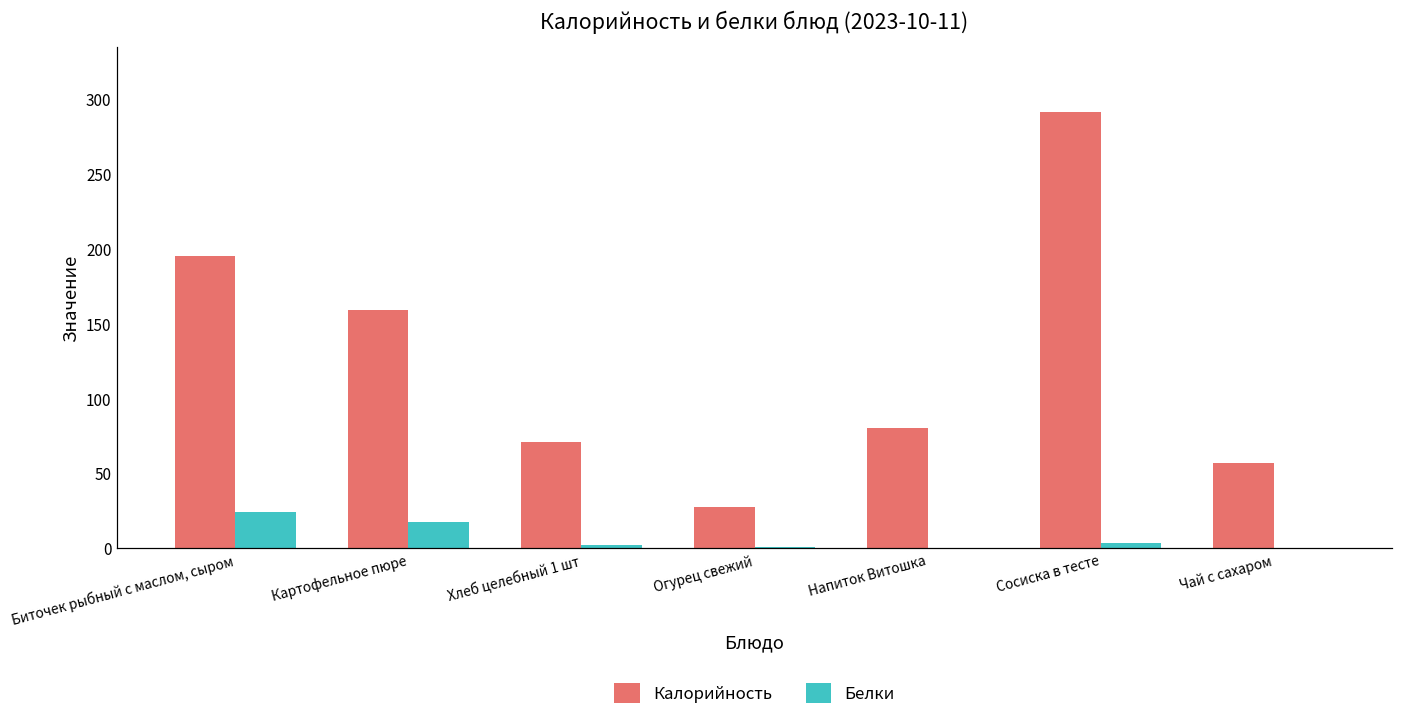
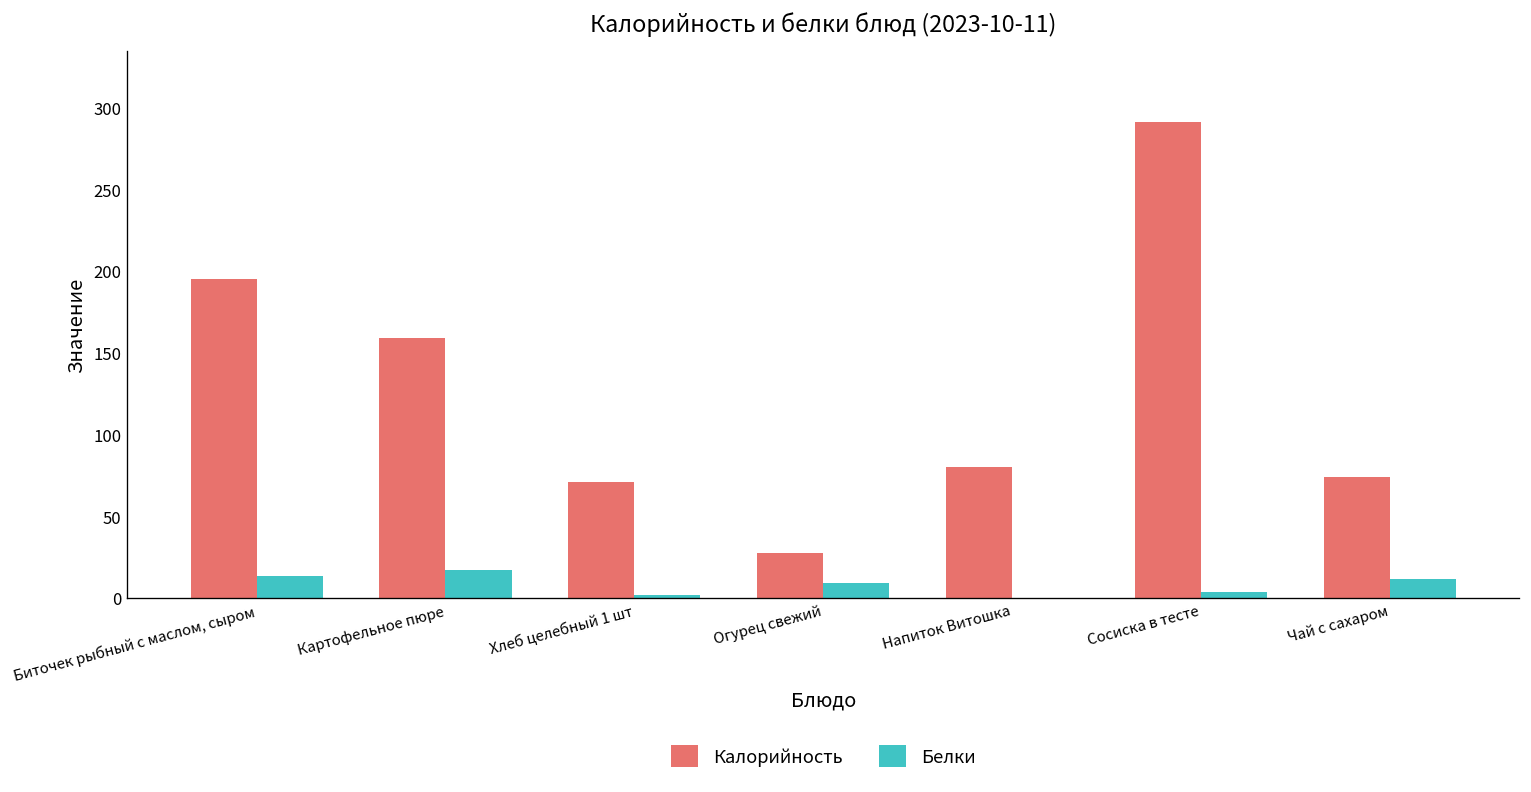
Белки, Биточек рыбный с маслом, сыром: 24 -> 14
Белки, Огурец свежий: 0 -> 9
Калорийность, Чай с сахаром: 57 -> 74
Белки, Чай с сахаром: 0 -> 12
